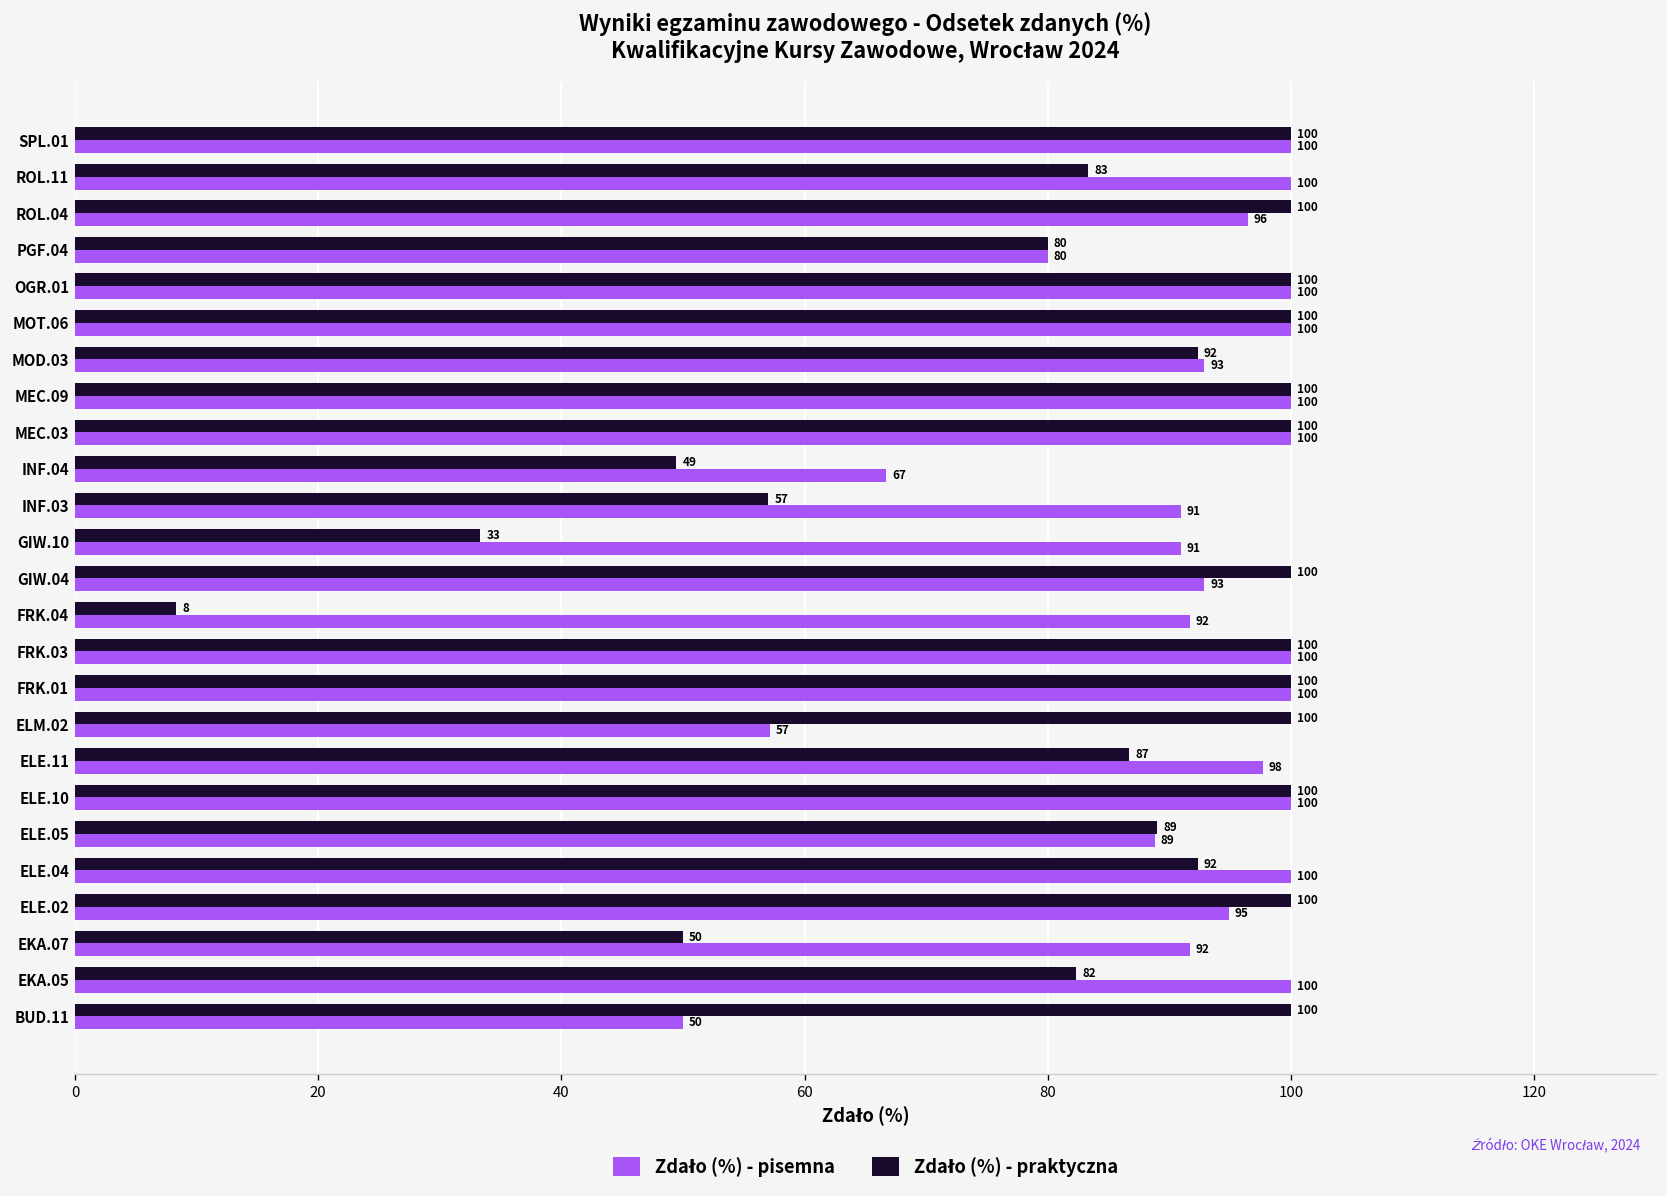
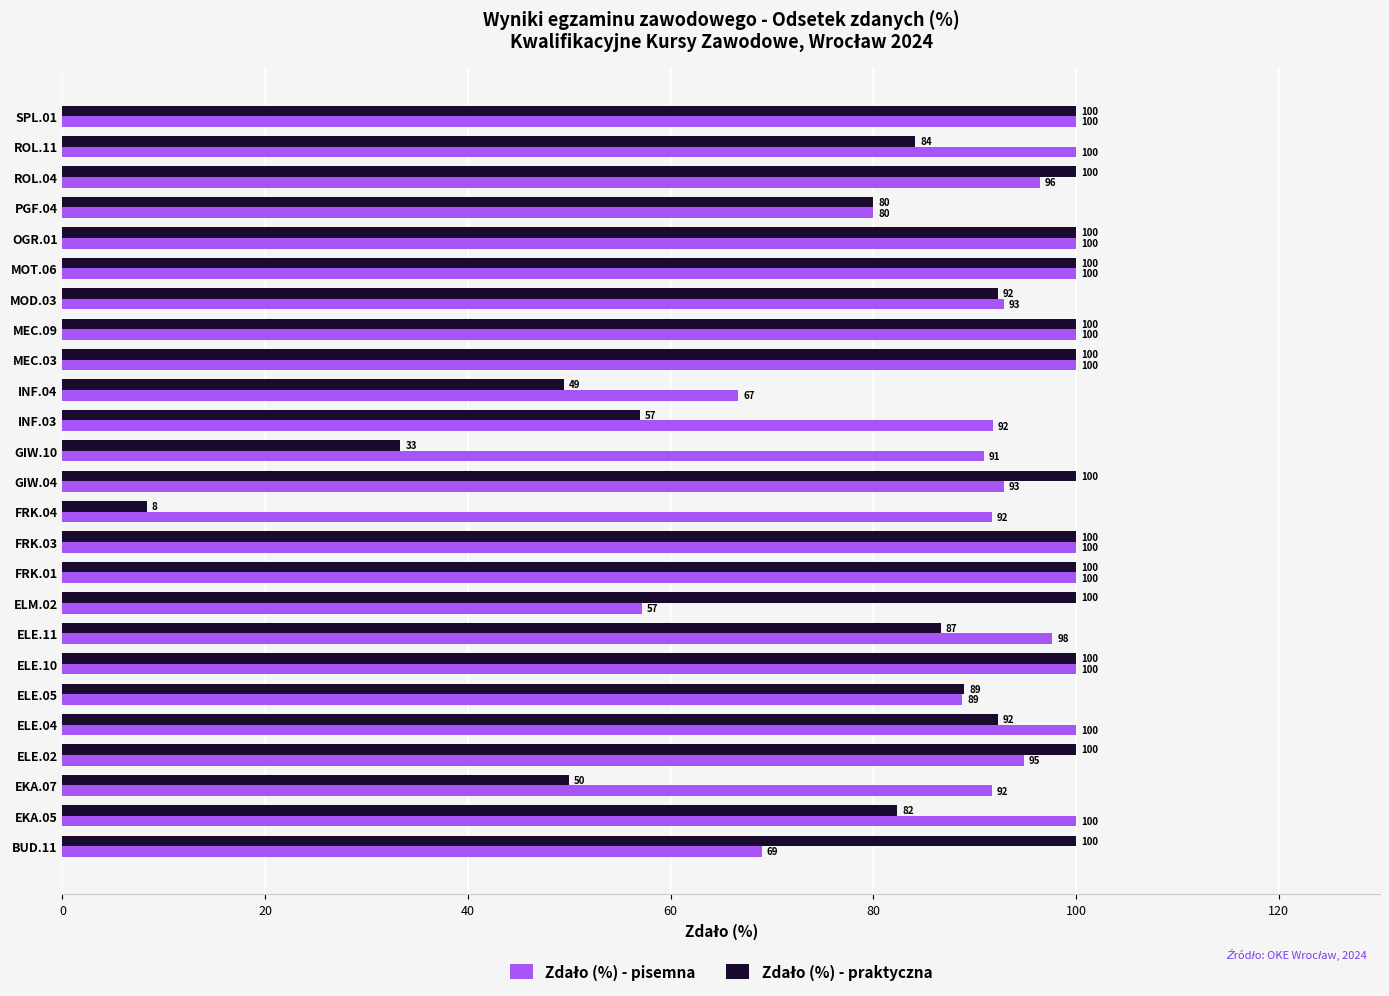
Zdało (%) - praktyczna, ROL.11: 83 -> 84
Zdało (%) - pisemna, INF.03: 91 -> 92
Zdało (%) - pisemna, BUD.11: 50 -> 69
